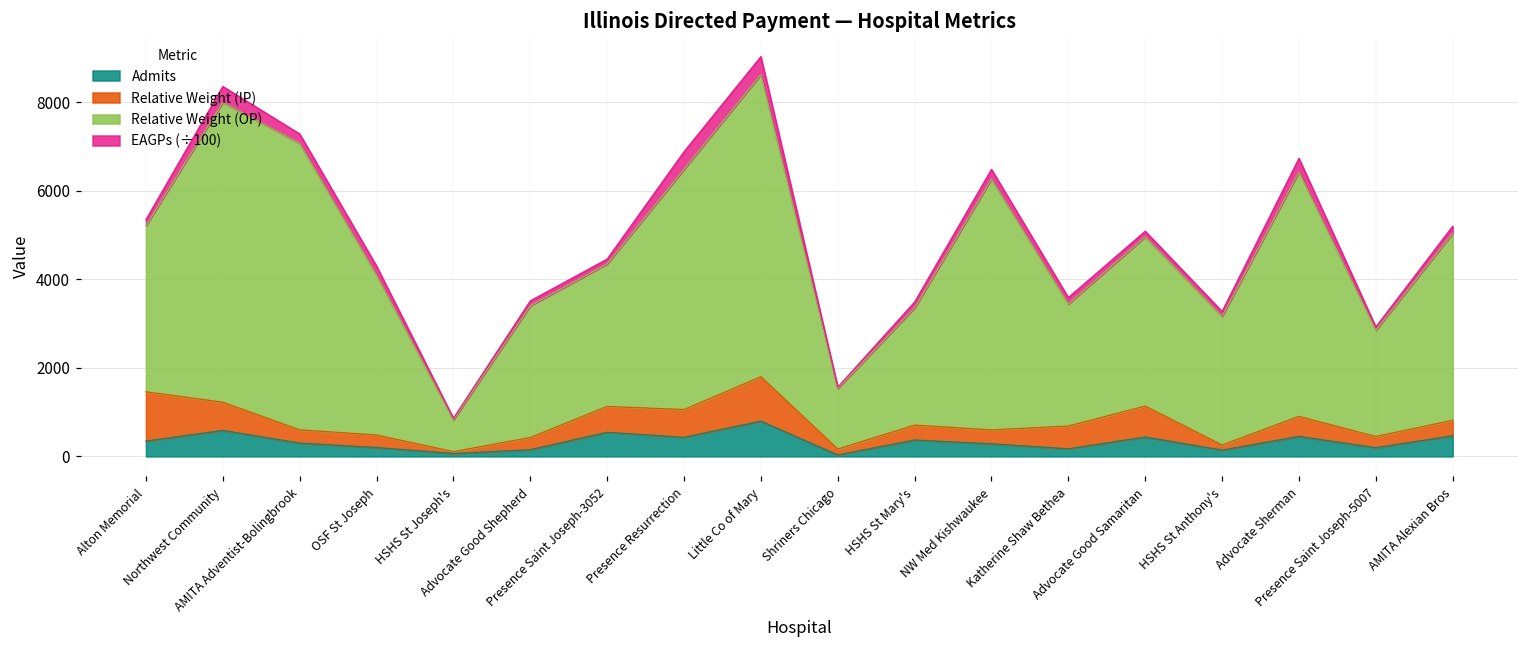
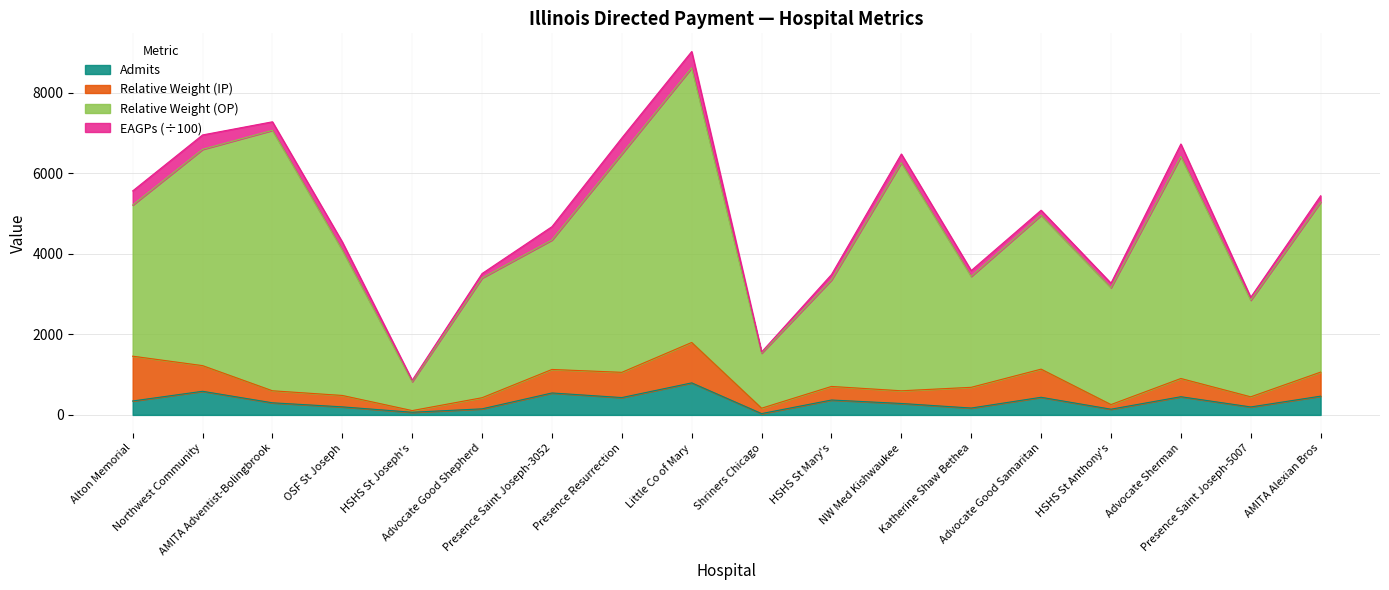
EAGPs (÷100), Alton Memorial: 100 -> 400
Relative Weight (OP), Northwest Community: 6800 -> 5400
EAGPs (÷100), Presence Saint Joseph-3052: 100 -> 300
Relative Weight (IP), AMITA Alexian Bros: 300 -> 600
